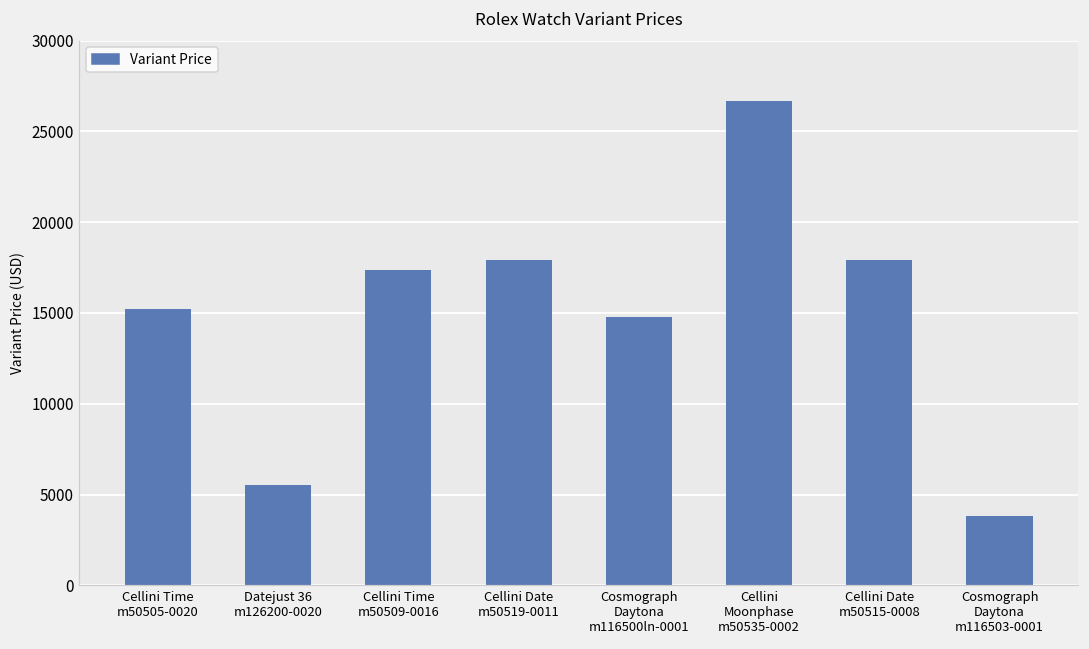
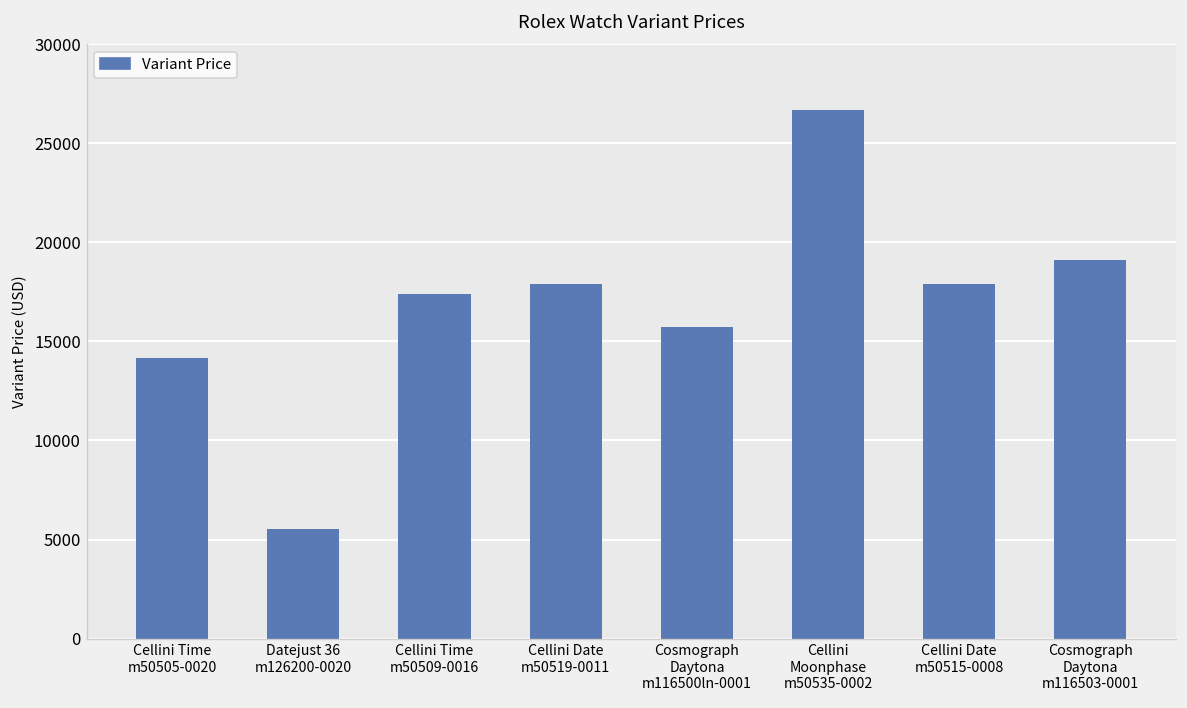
Cellini Time m50505-0020: 15200 -> 14100
Cosmograph Daytona m116500ln-0001: 14800 -> 15700
Cosmograph Daytona m116503-0001: 3800 -> 19100
